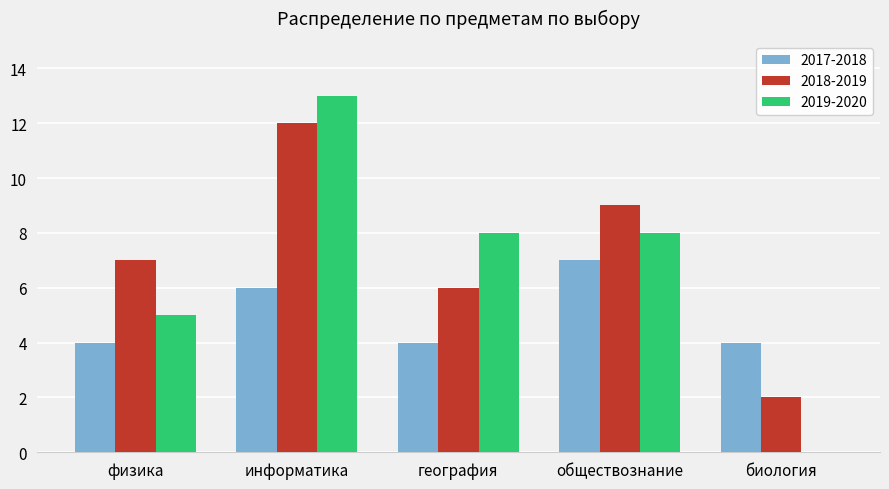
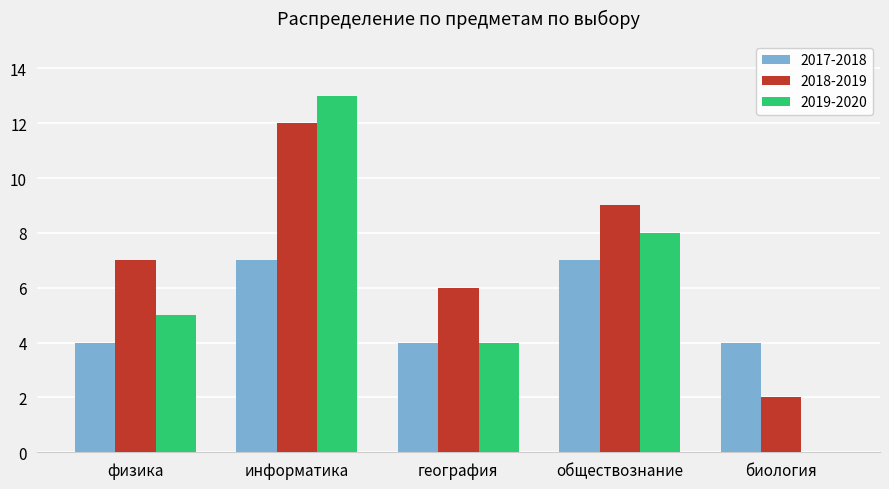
2017-2018, информатика: 6 -> 7
2019-2020, география: 8 -> 4
